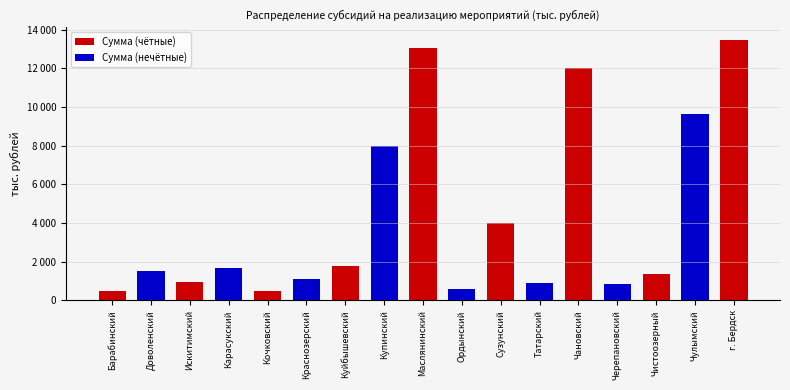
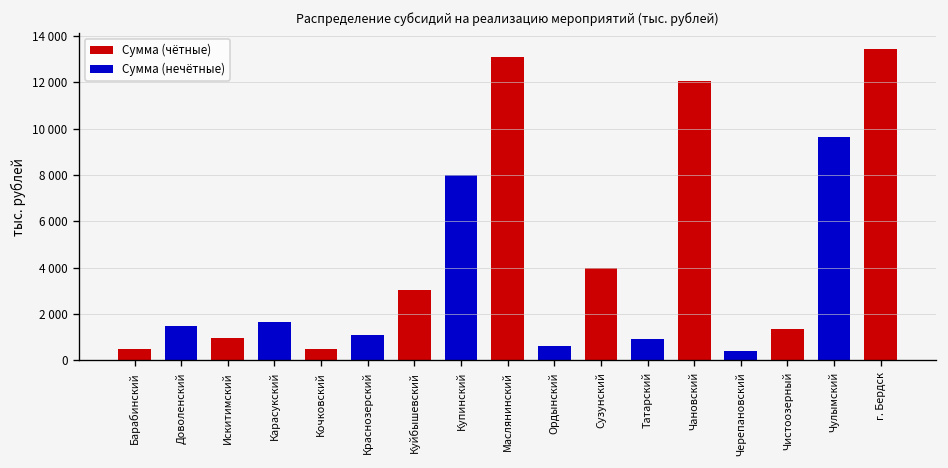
Куйбышевский: 1800 -> 3000
Черепановский: 900 -> 400
